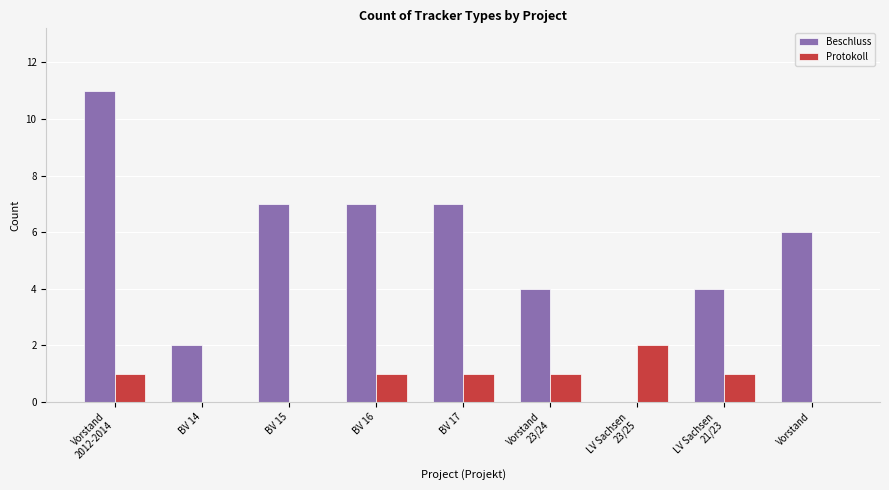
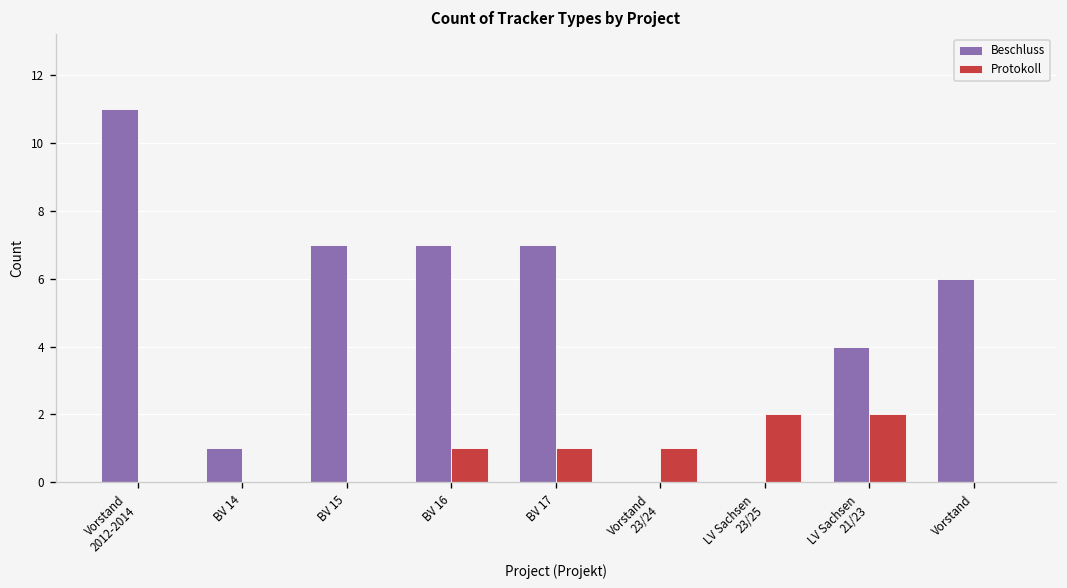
Protokoll, Vorstand 2012-2014: 1 -> 0
Beschluss, BV 14: 2 -> 1
Beschluss, Vorstand 23/24: 4 -> 0
Protokoll, LV Sachsen 21/23: 1 -> 2
